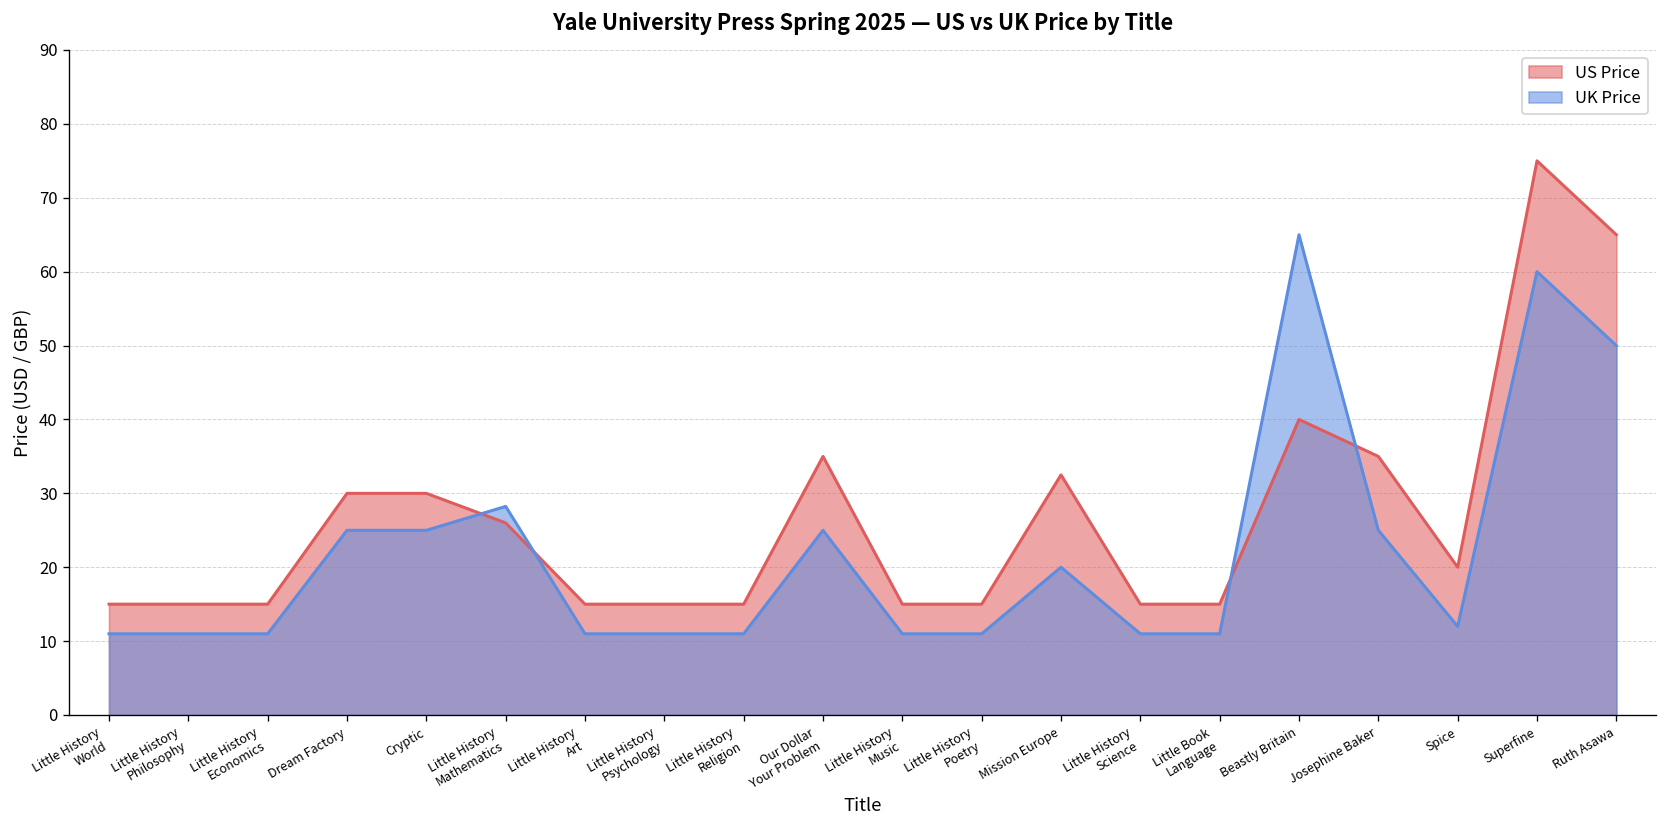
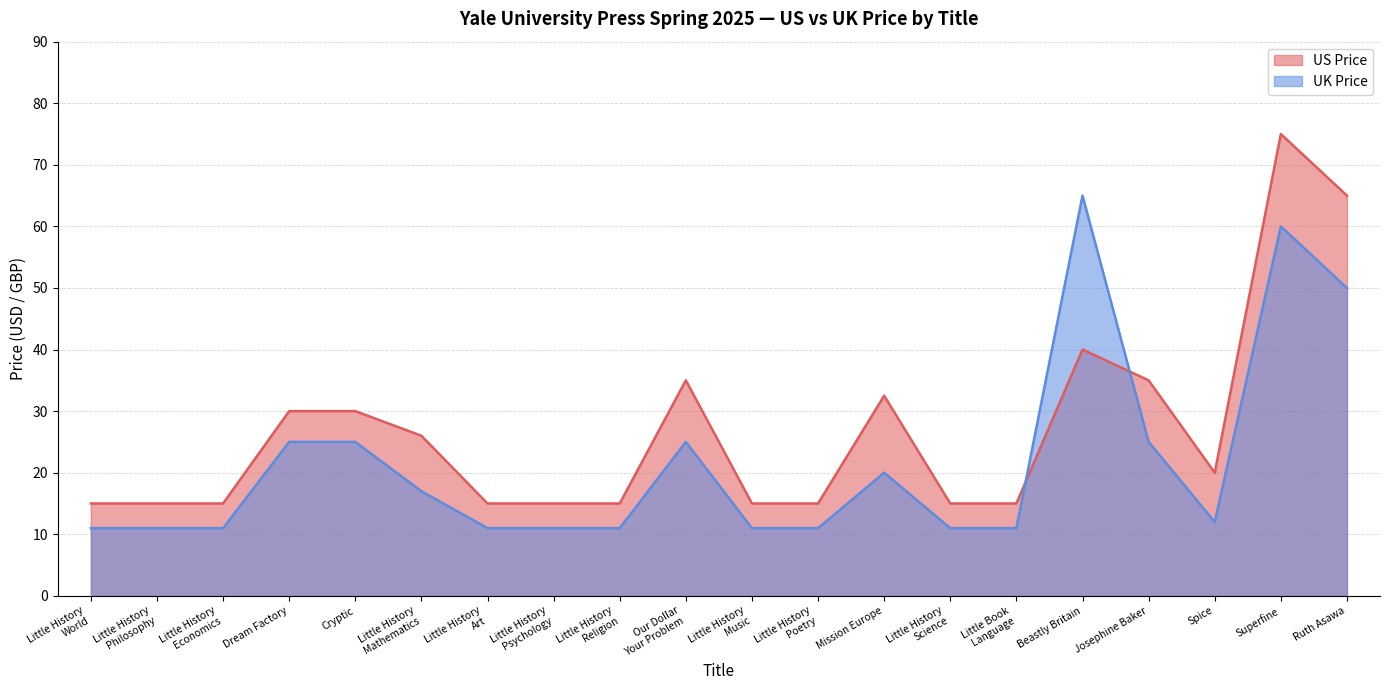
UK Price, Little History Mathematics: 28 -> 17
